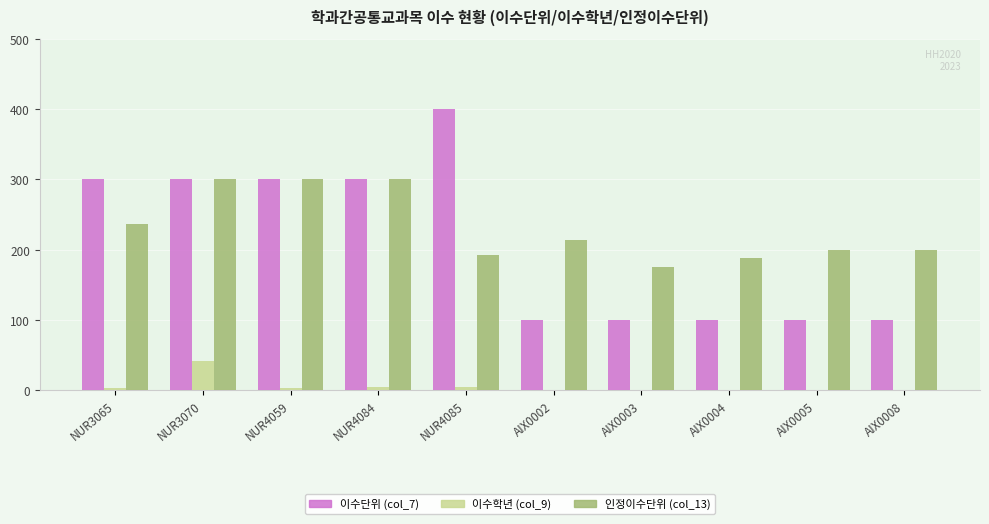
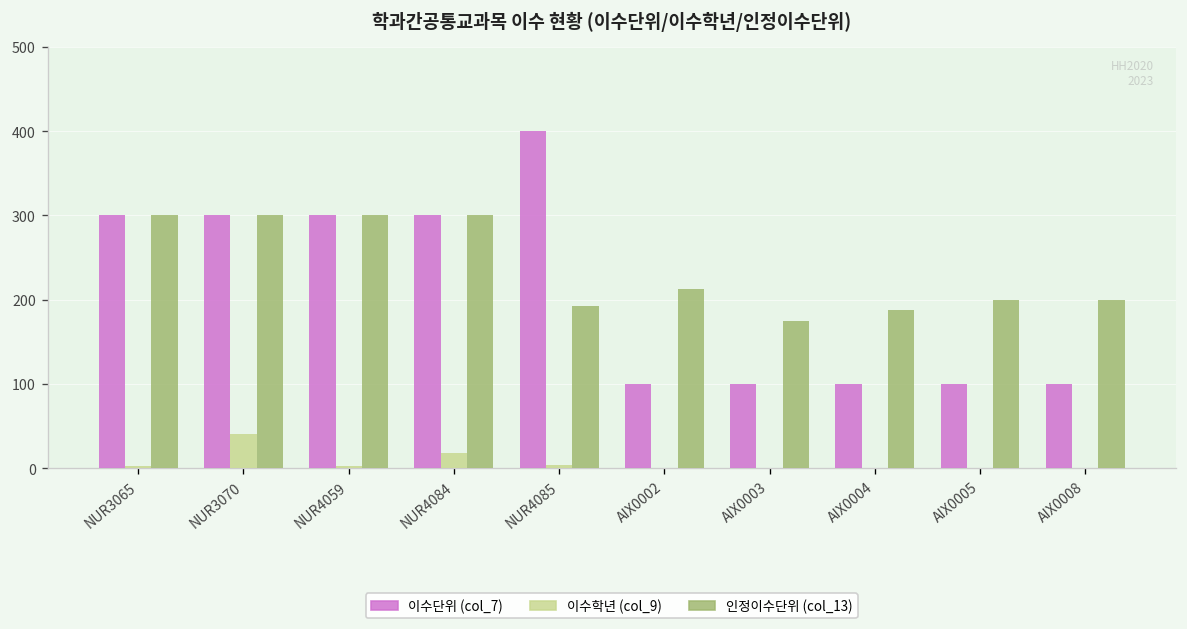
인정이수단위 (col_13), NUR3065: 240 -> 300
이수학년 (col_9), NUR4084: 0 -> 20
